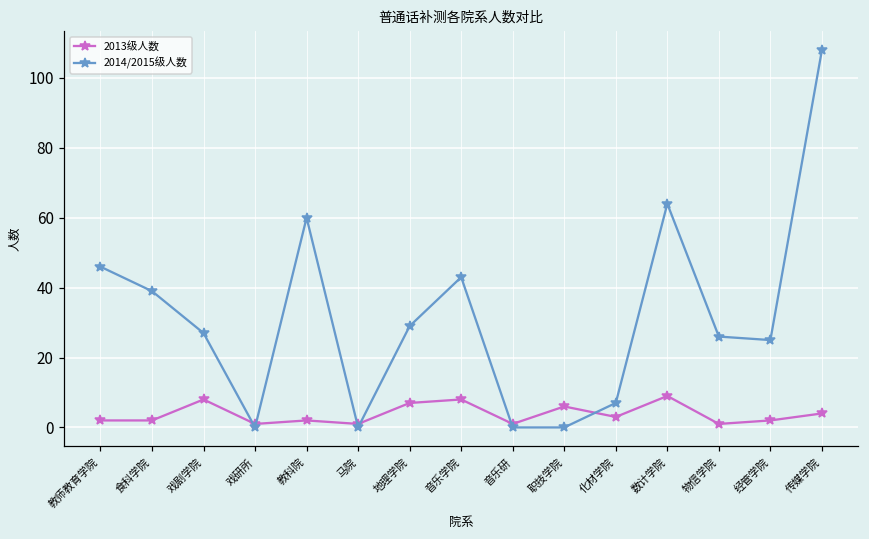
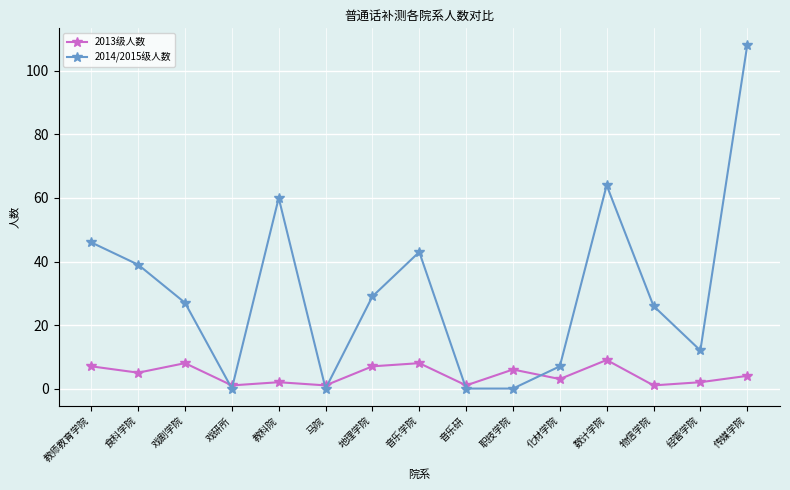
2013级人数, 教师教育学院: 2 -> 7
2013级人数, 食科学院: 2 -> 5
2014/2015级人数, 经管学院: 25 -> 12
